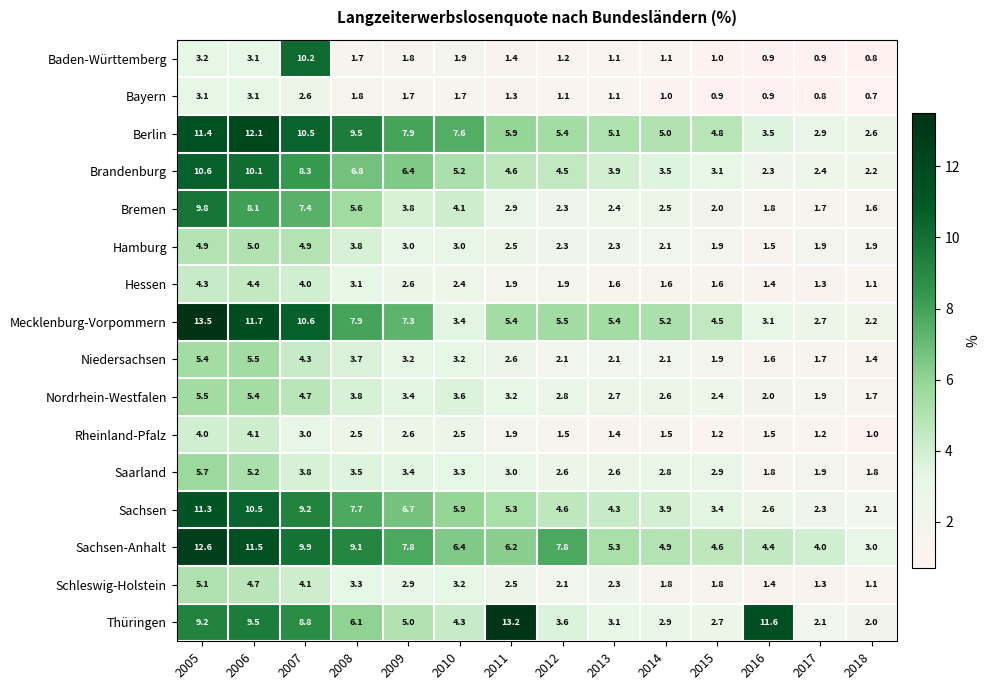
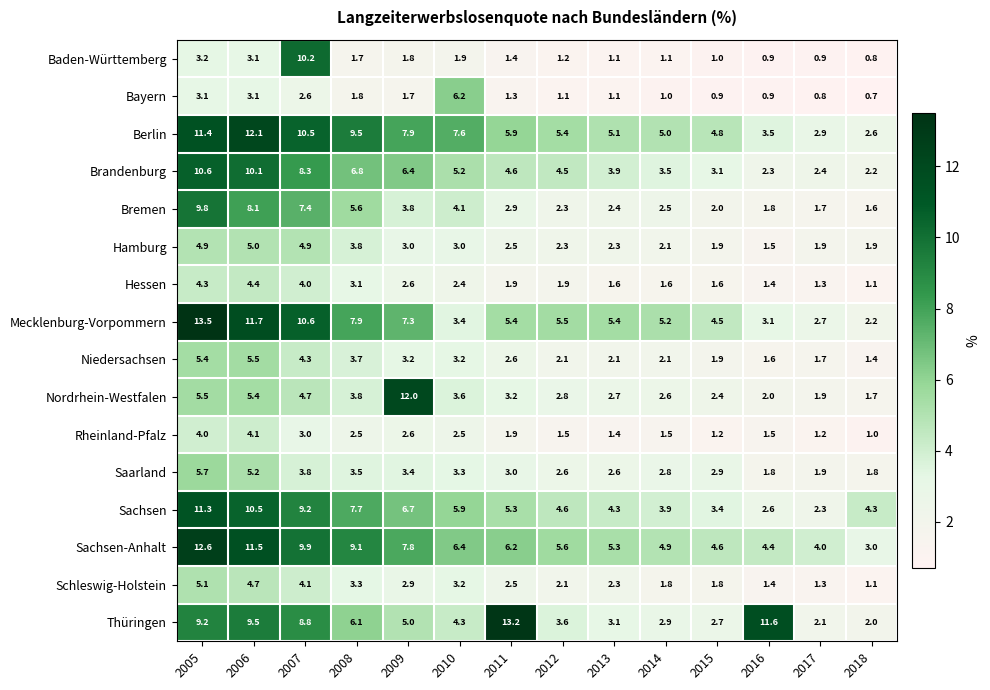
Bayern, 2010: 1.7 -> 6.2
Nordrhein-Westfalen, 2009: 3.4 -> 12.0
Sachsen, 2018: 2.1 -> 4.3
Sachsen-Anhalt, 2012: 7.8 -> 5.6
